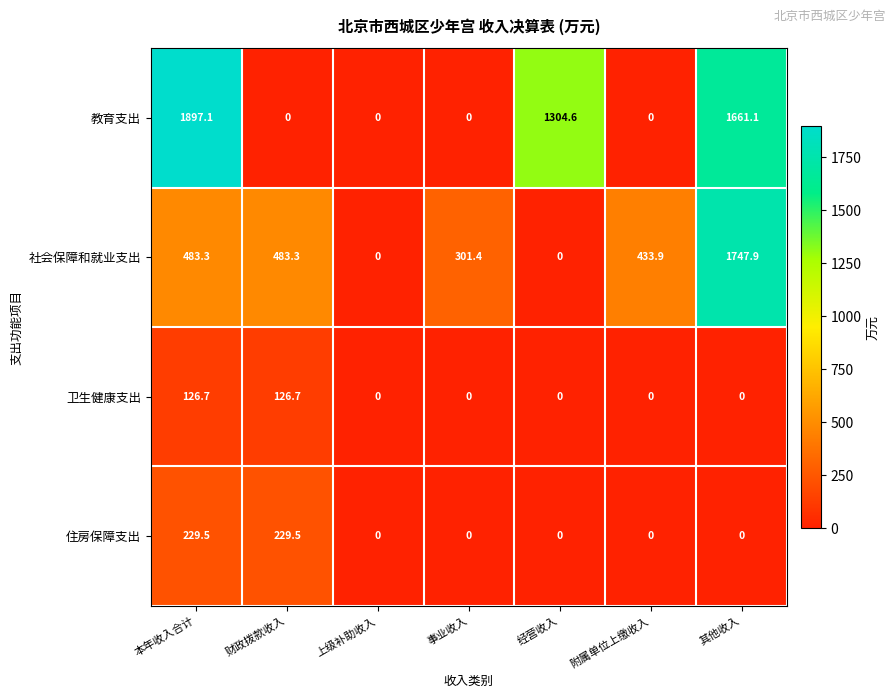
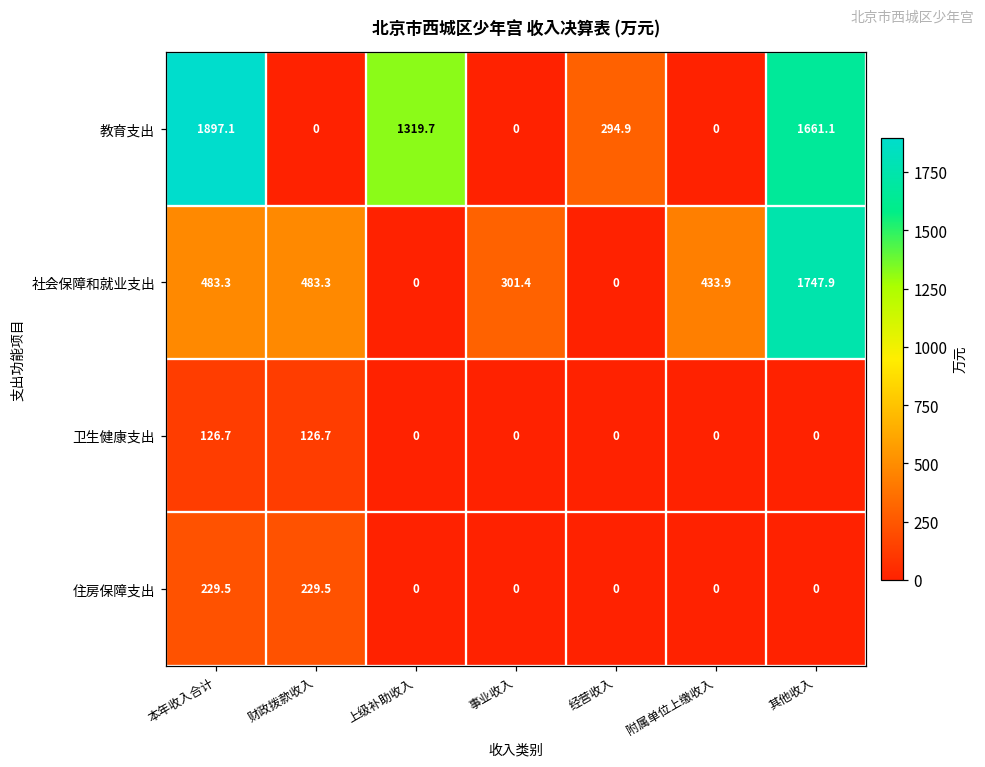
教育支出, 上级补助收入: 0 -> 1319.7
教育支出, 经营收入: 1304.6 -> 294.9
